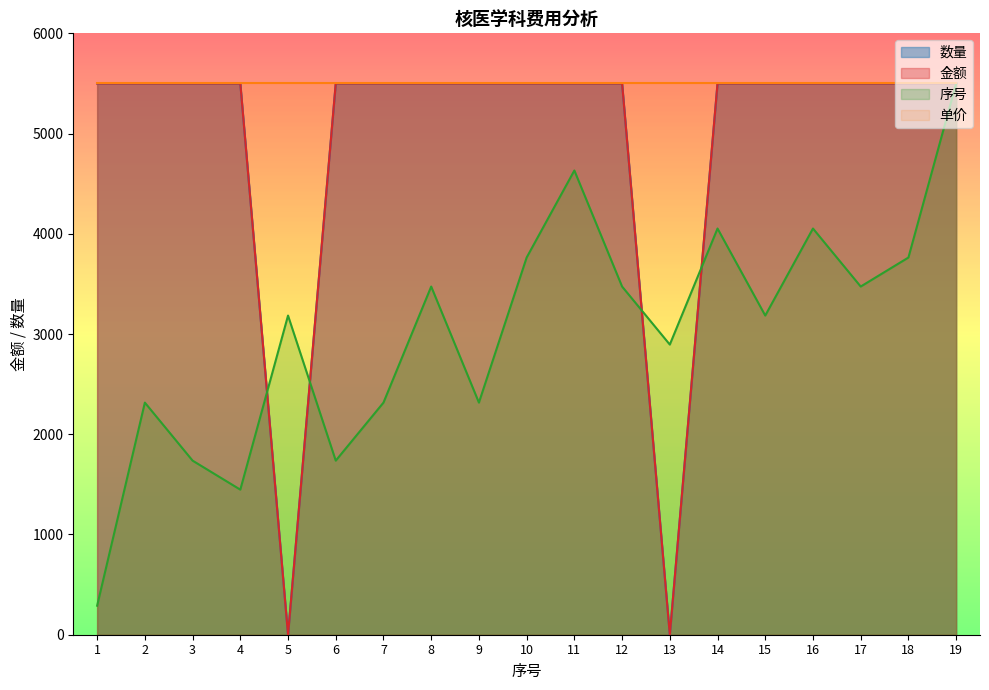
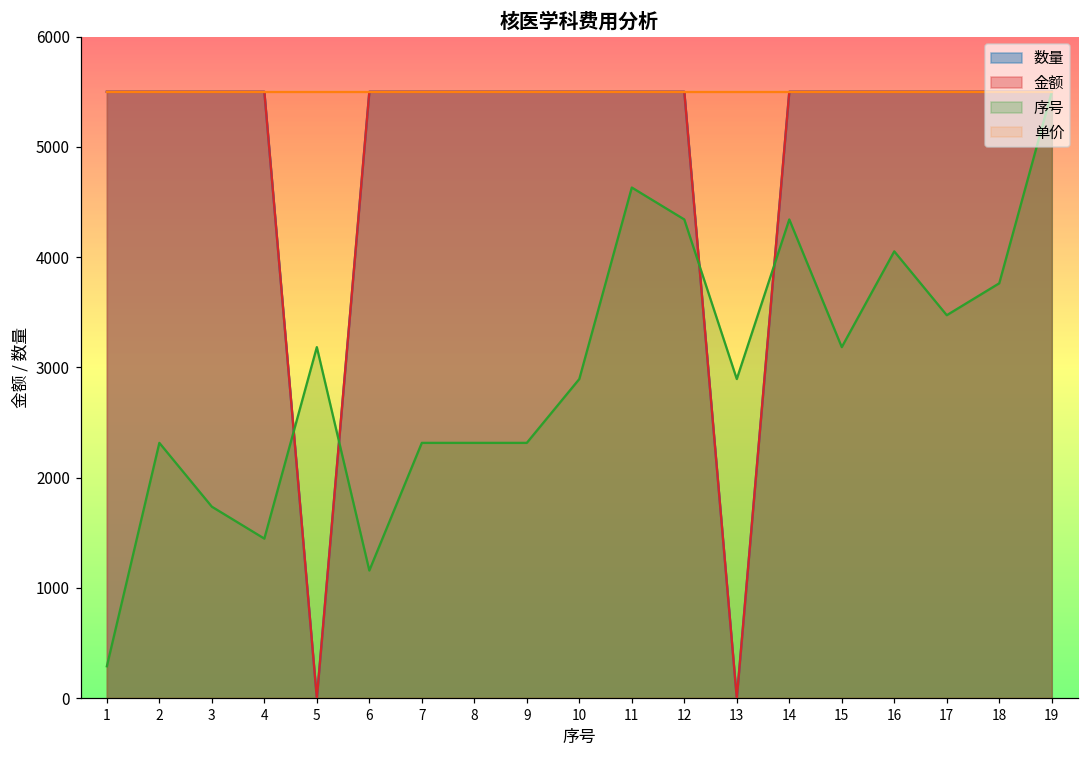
序号, 6: 1740 -> 1160
序号, 8: 3470 -> 2320
序号, 10: 3760 -> 2890
序号, 12: 3470 -> 4340
序号, 14: 4050 -> 4340
